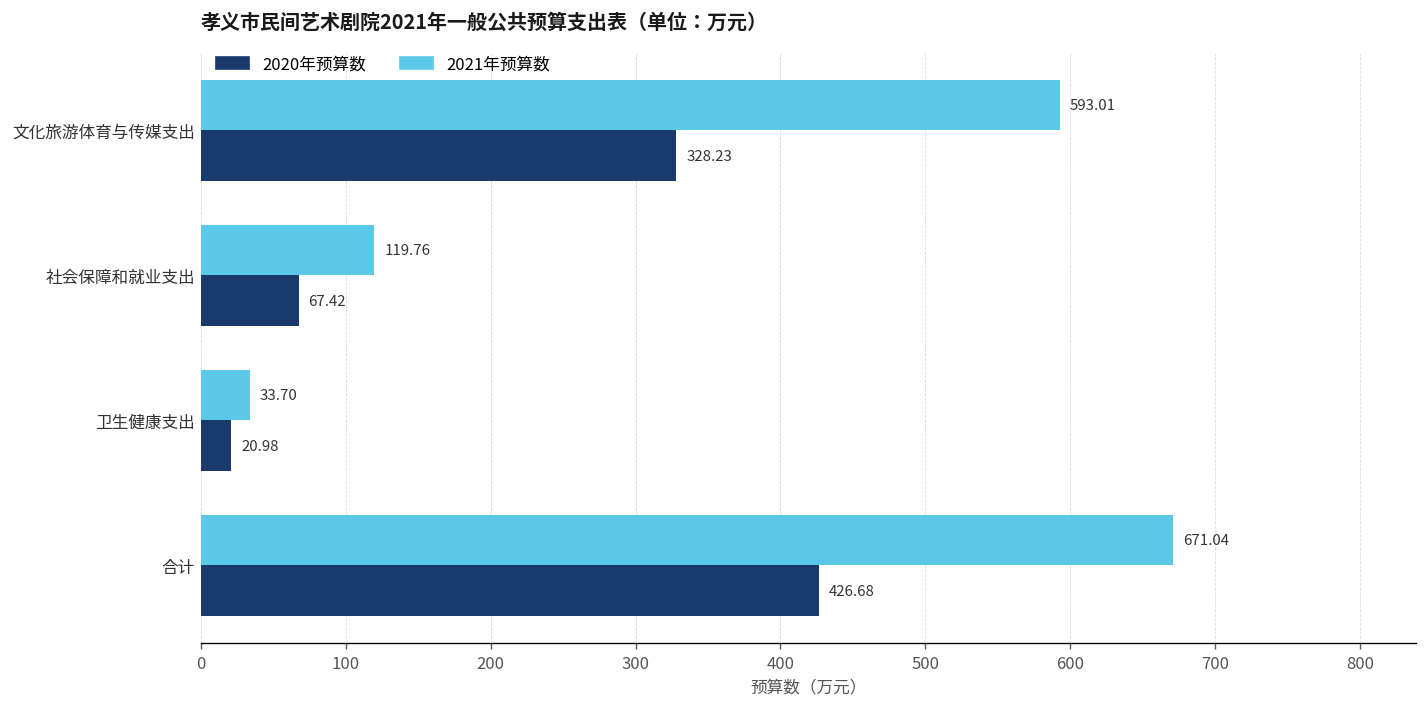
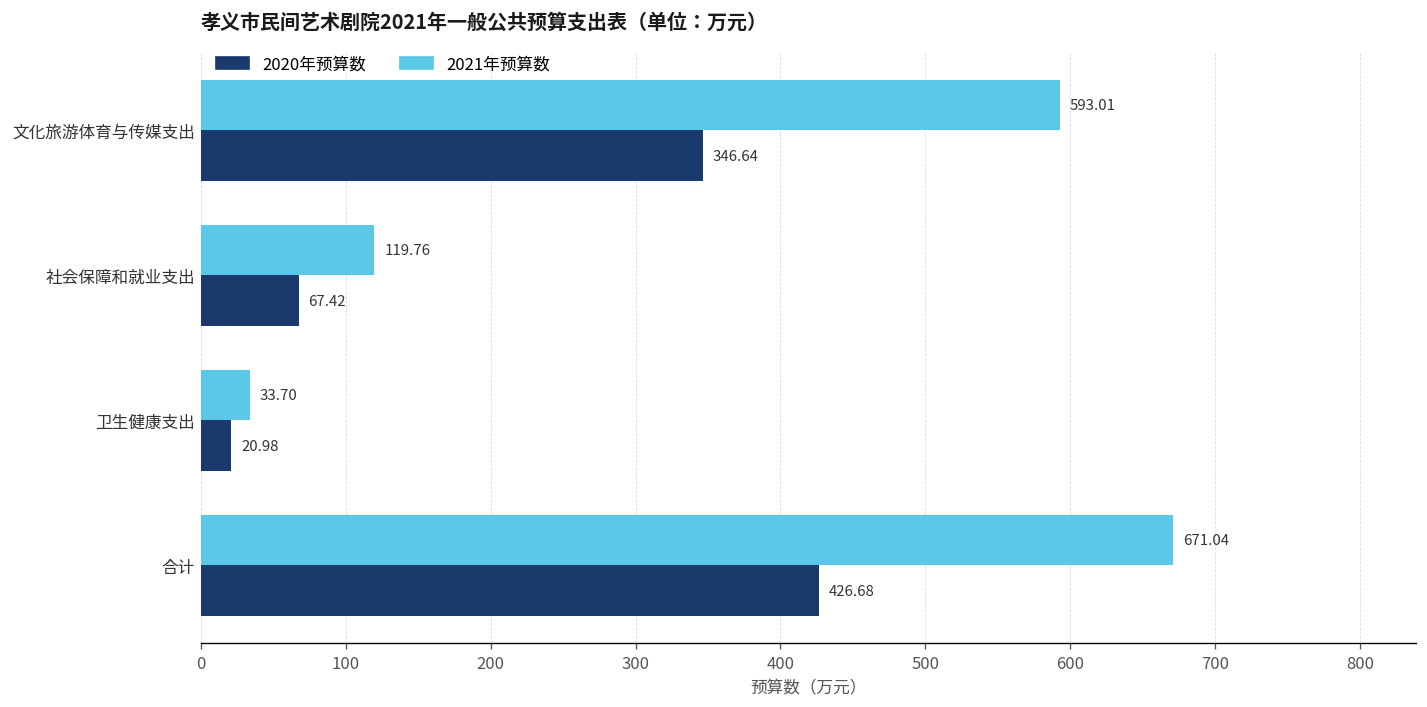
2020年预算数, 文化旅游体育与传媒支出: 328.23 -> 346.64
